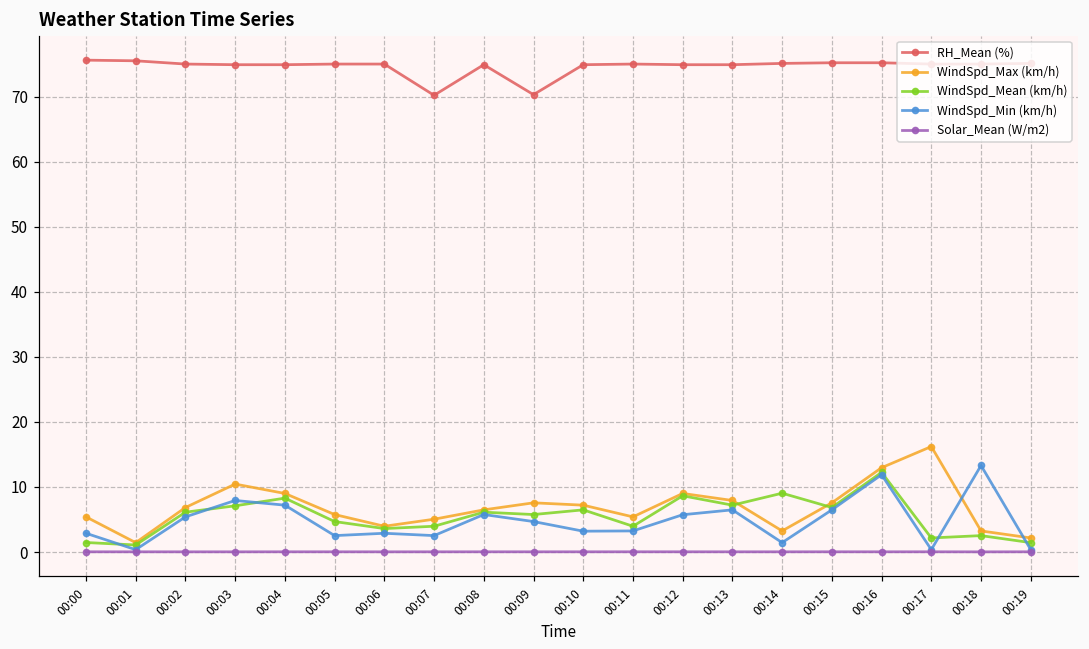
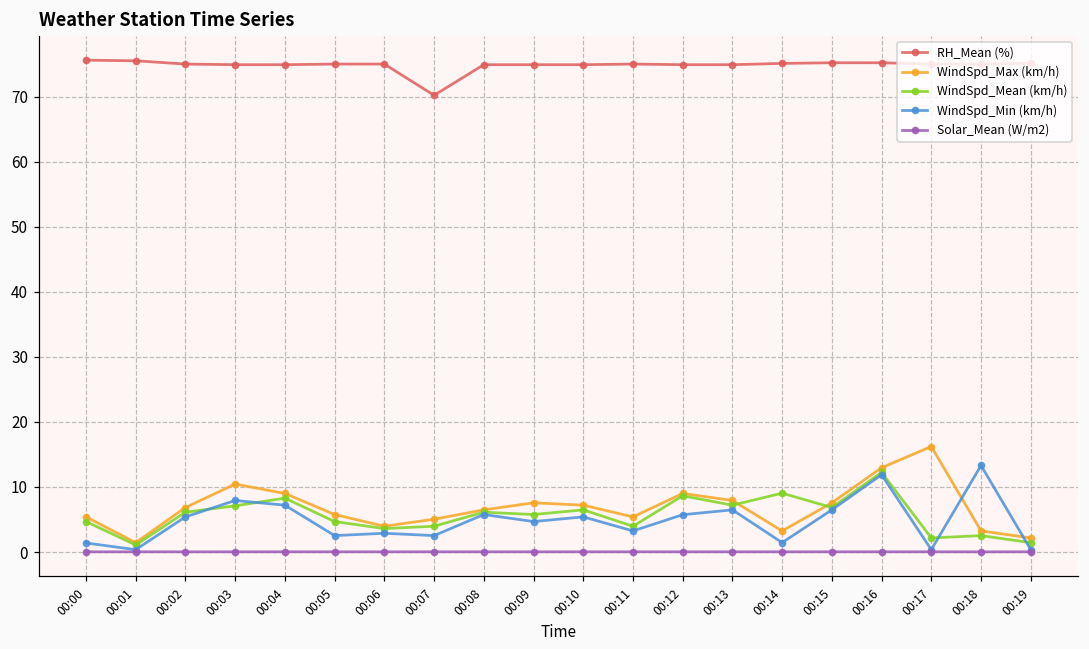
WindSpd_Mean (km/h), 00:00: 1 -> 5
WindSpd_Min (km/h), 00:00: 3 -> 1
RH_Mean (%), 00:09: 70 -> 75
WindSpd_Min (km/h), 00:10: 3 -> 5
